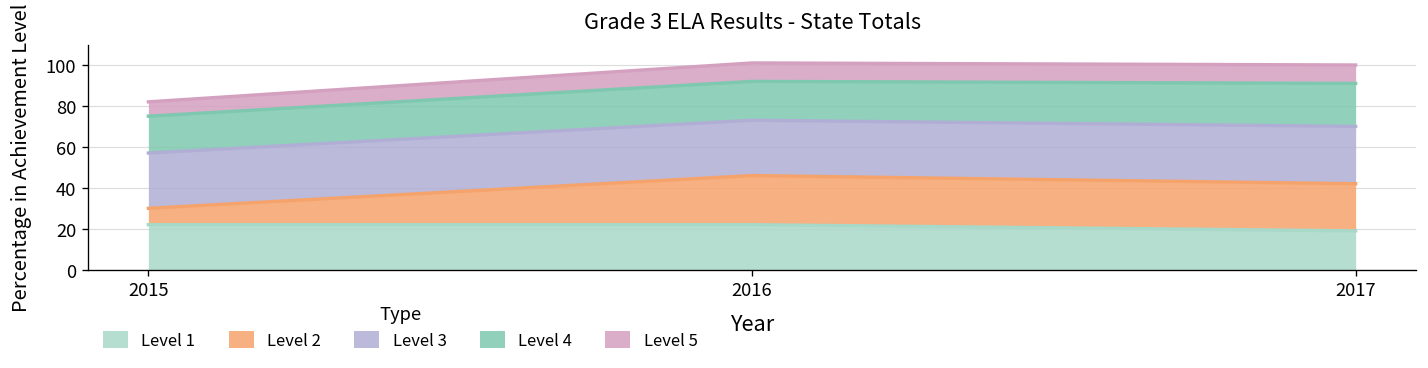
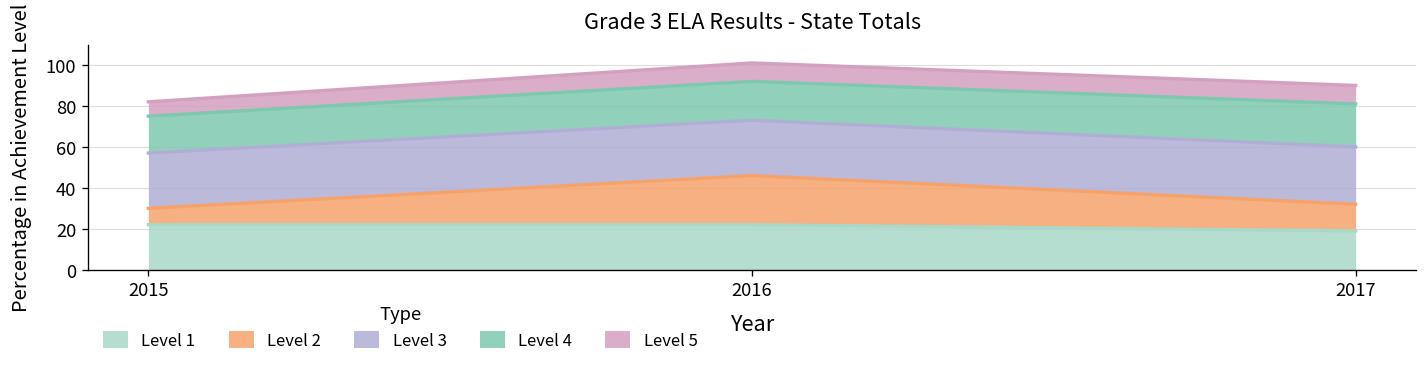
Level 2, 2017: 23 -> 13
